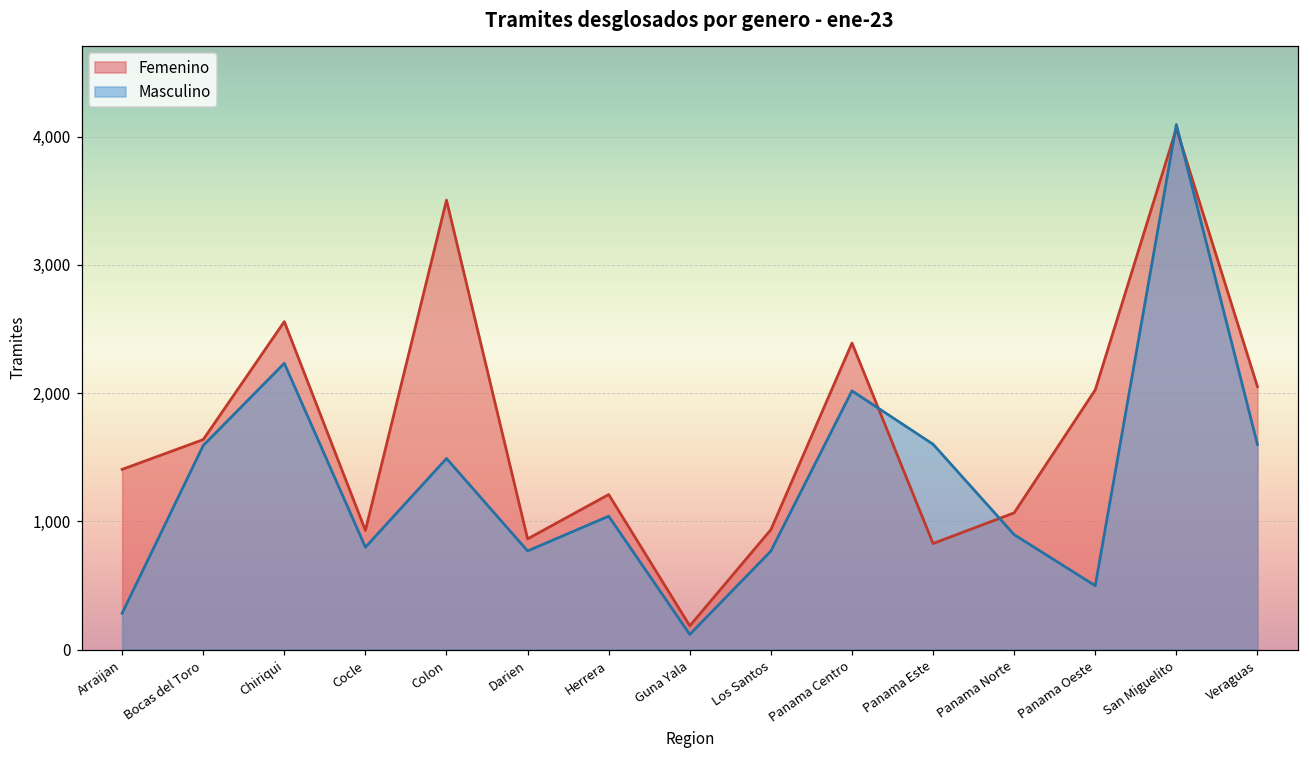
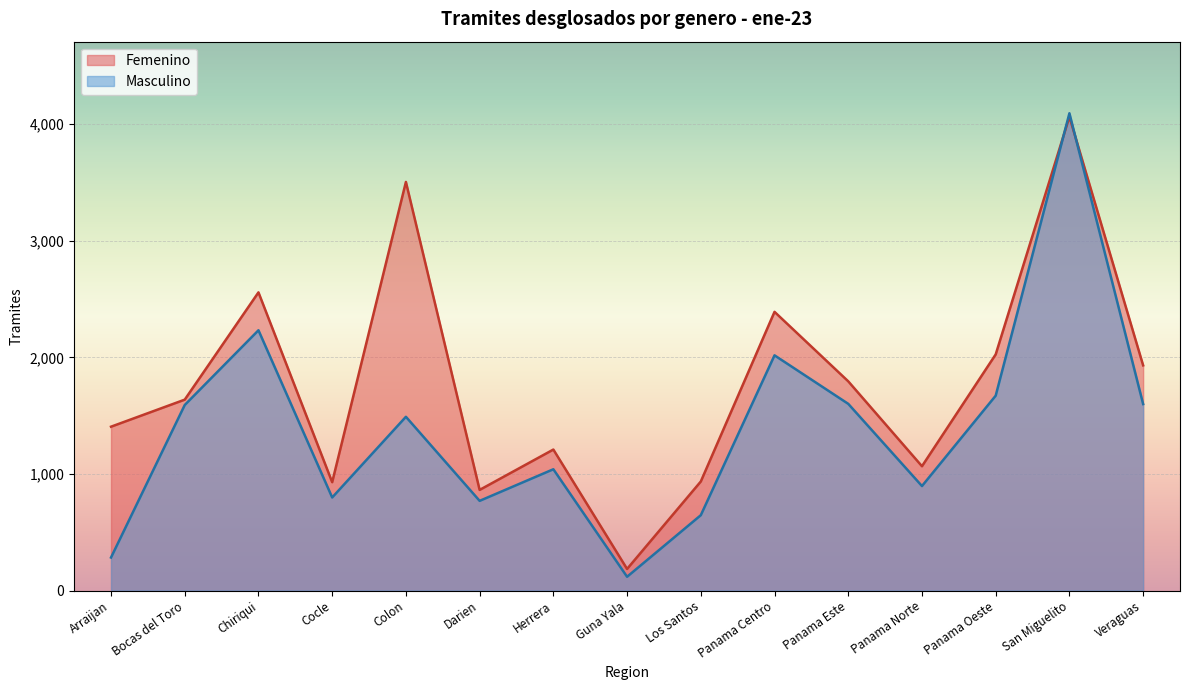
Masculino, Los Santos: 770 -> 650
Femenino, Panama Este: 830 -> 1,790
Masculino, Panama Oeste: 500 -> 1,670
Femenino, Veraguas: 2,050 -> 1,930
